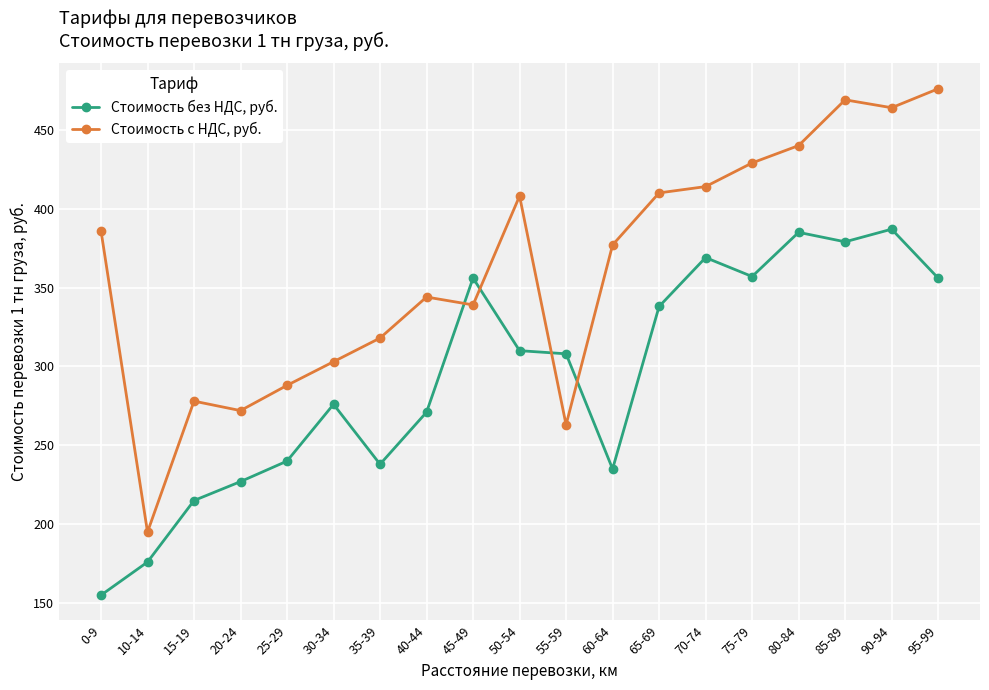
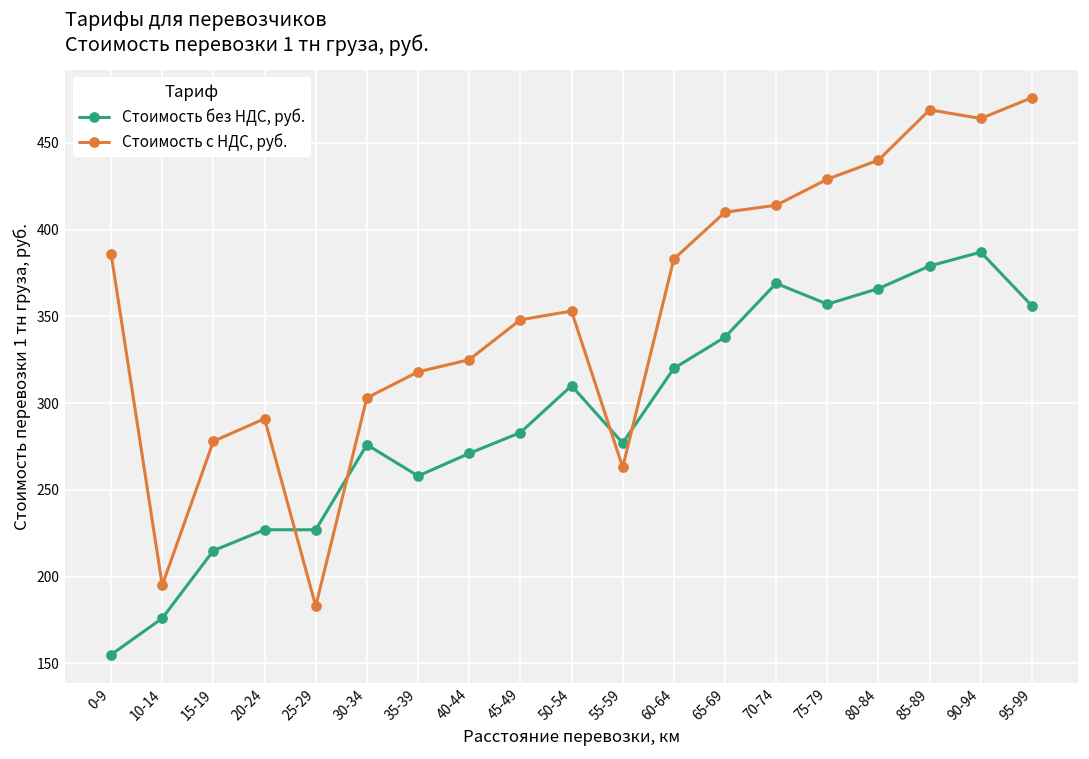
Стоимость с НДС, руб., 20-24: 272 -> 291
Стоимость без НДС, руб., 25-29: 240 -> 227
Стоимость с НДС, руб., 25-29: 288 -> 183
Стоимость без НДС, руб., 35-39: 238 -> 258
Стоимость с НДС, руб., 40-44: 344 -> 325
Стоимость без НДС, руб., 45-49: 356 -> 283
Стоимость с НДС, руб., 45-49: 339 -> 348
Стоимость с НДС, руб., 50-54: 408 -> 353
Стоимость без НДС, руб., 55-59: 308 -> 277
Стоимость без НДС, руб., 60-64: 235 -> 320
Стоимость с НДС, руб., 60-64: 377 -> 383
Стоимость без НДС, руб., 80-84: 385 -> 366
